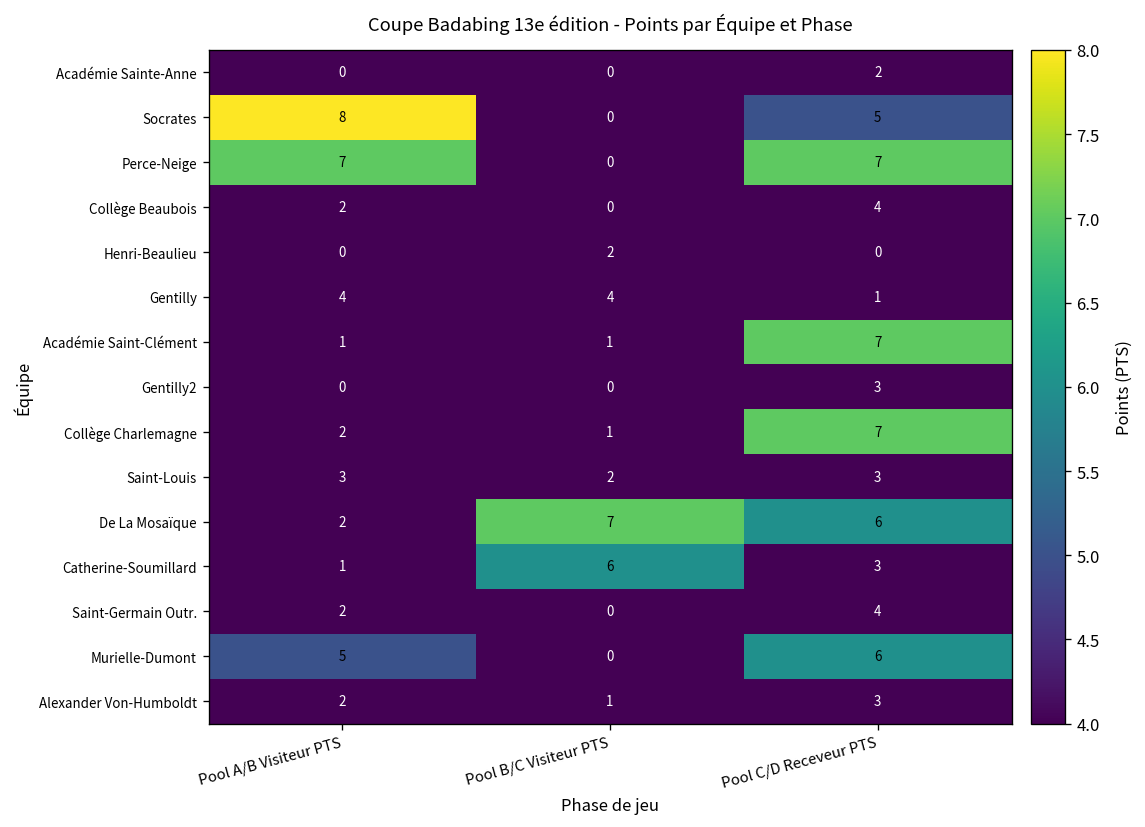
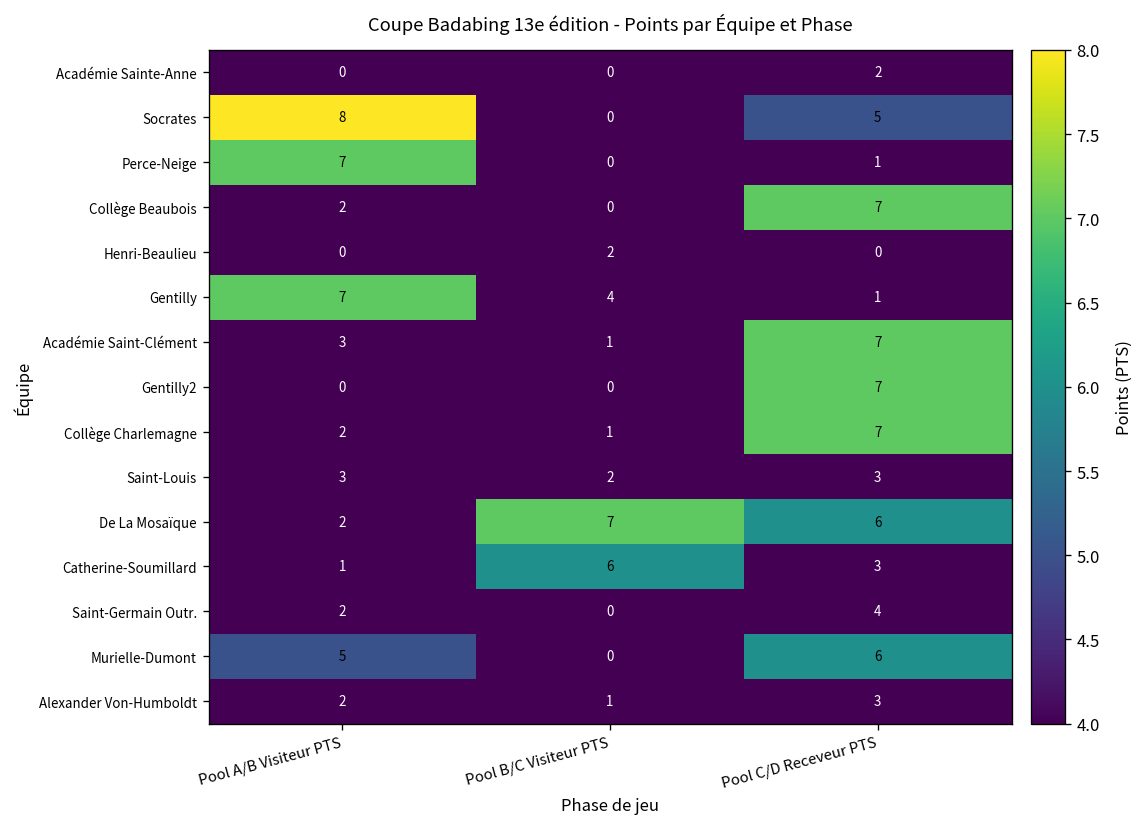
Perce-Neige, Pool C/D Receveur PTS: 7 -> 1
Collège Beaubois, Pool C/D Receveur PTS: 4 -> 7
Gentilly, Pool A/B Visiteur PTS: 4 -> 7
Académie Saint-Clément, Pool A/B Visiteur PTS: 1 -> 3
Gentilly2, Pool C/D Receveur PTS: 3 -> 7
